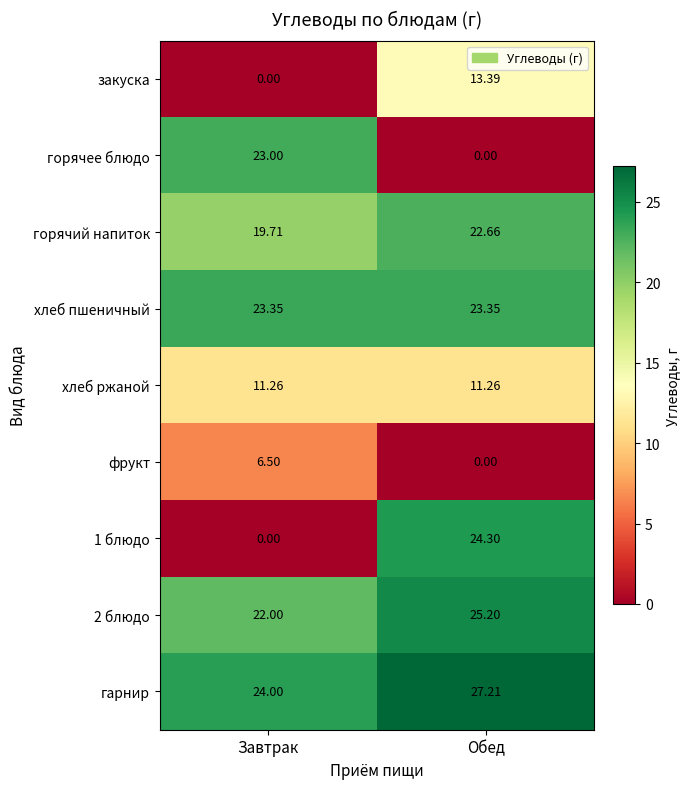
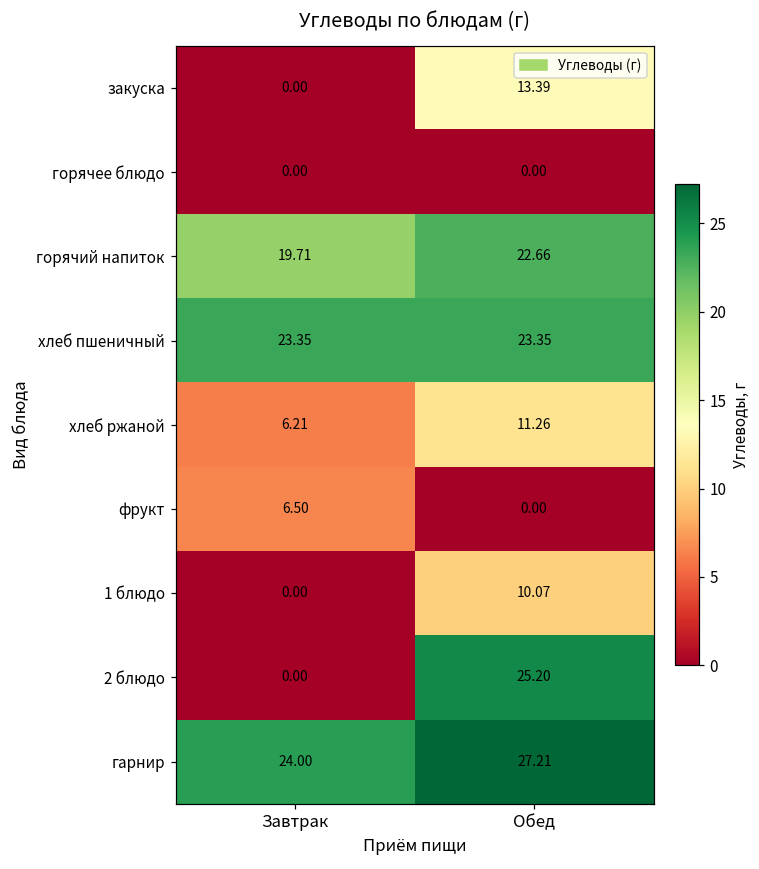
горячее блюдо, Завтрак: 23.00 -> 0.00
хлеб ржаной, Завтрак: 11.26 -> 6.21
1 блюдо, Обед: 24.30 -> 10.07
2 блюдо, Завтрак: 22.00 -> 0.00
